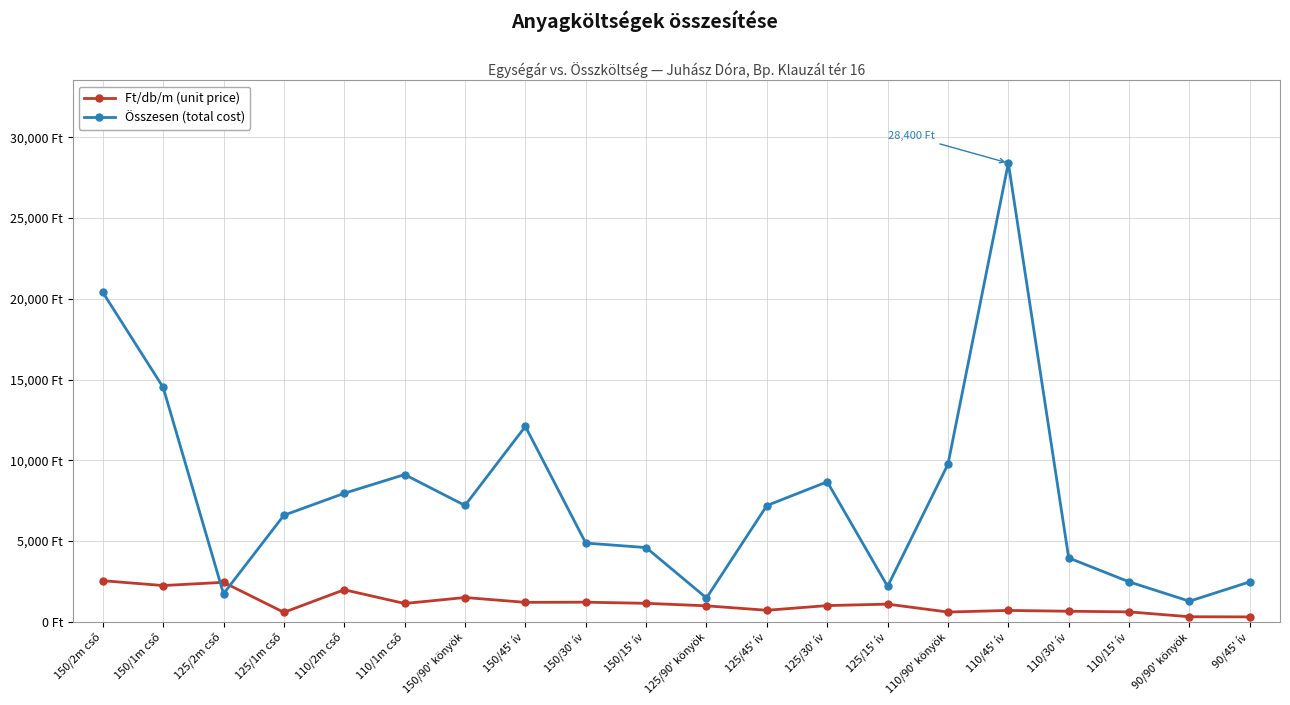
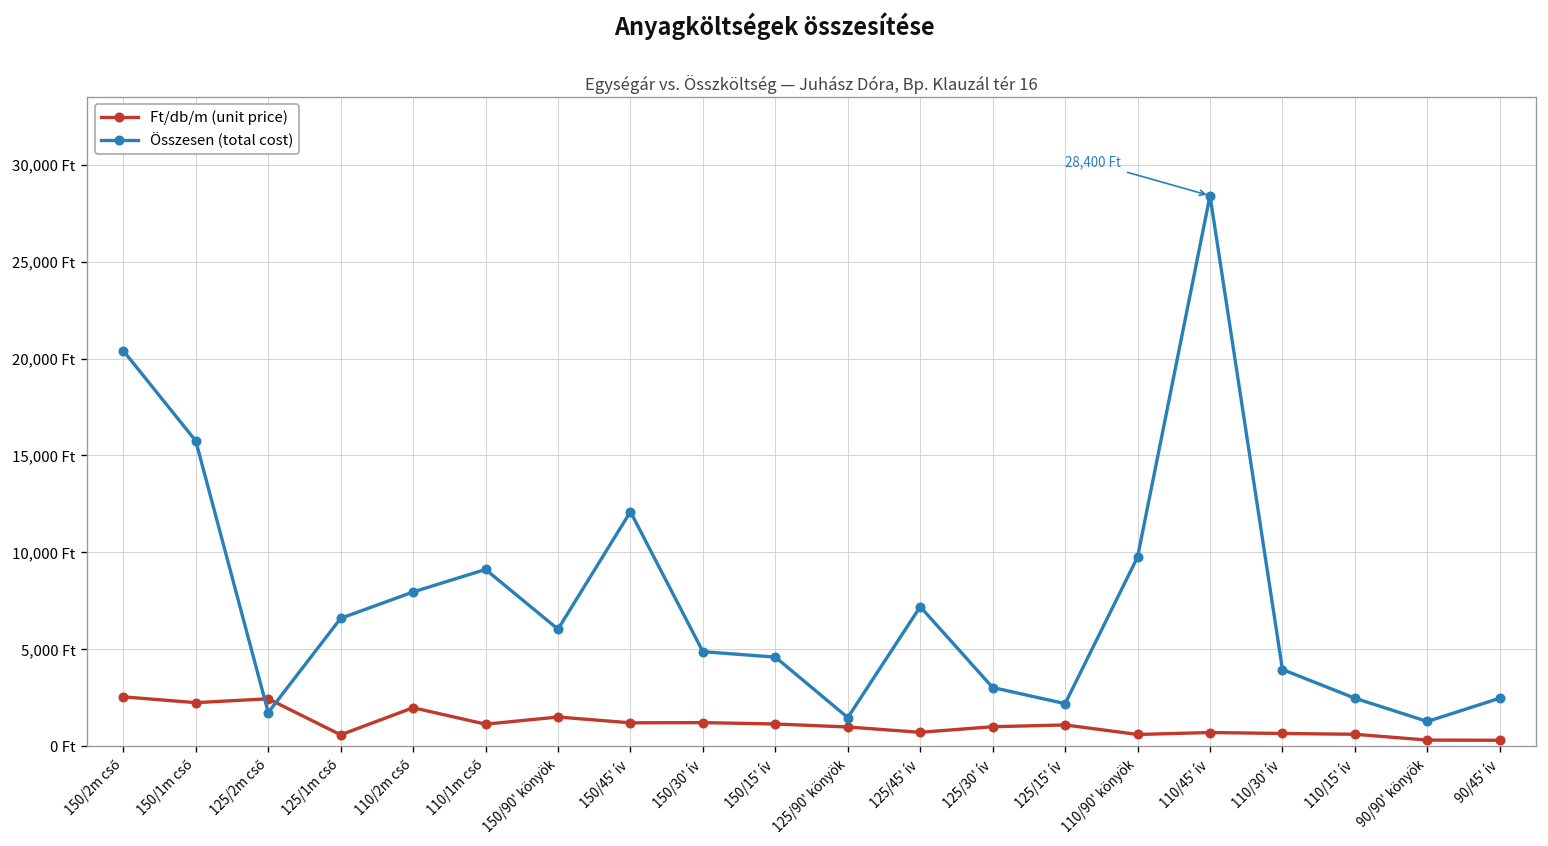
Összesen (total cost), 150/1m cső: 14,500 Ft -> 15,800 Ft
Összesen (total cost), 150/90' könyök: 7,200 Ft -> 6,000 Ft
Összesen (total cost), 125/30' ív: 8,700 Ft -> 3,000 Ft
